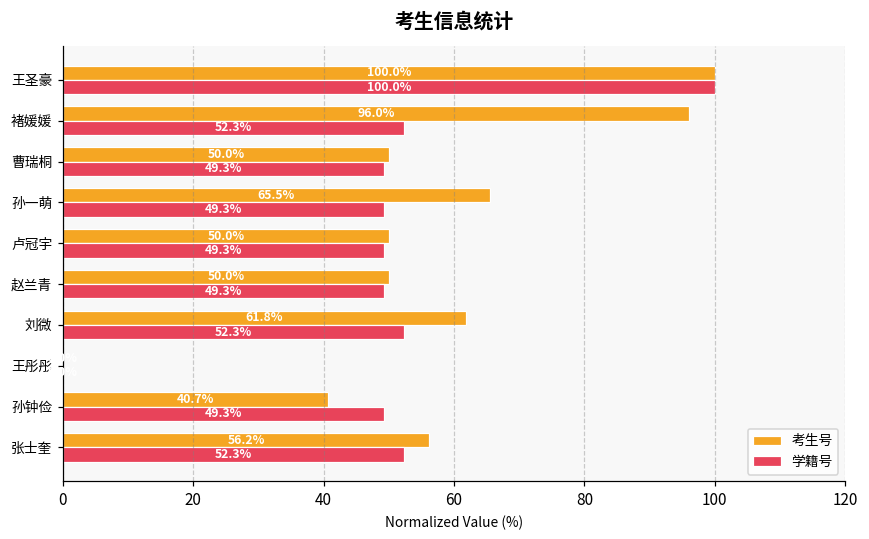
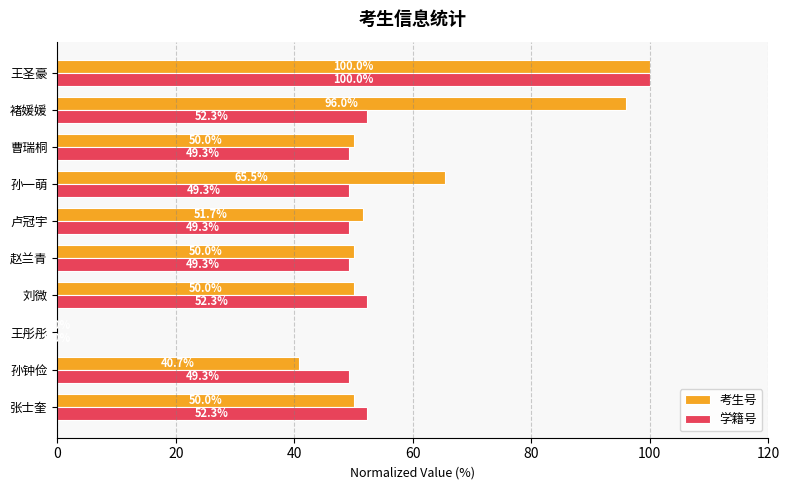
考生号, 卢冠宇: 50.0% -> 51.7%
考生号, 刘微: 61.8% -> 50.0%
考生号, 张士奎: 56.2% -> 50.0%
